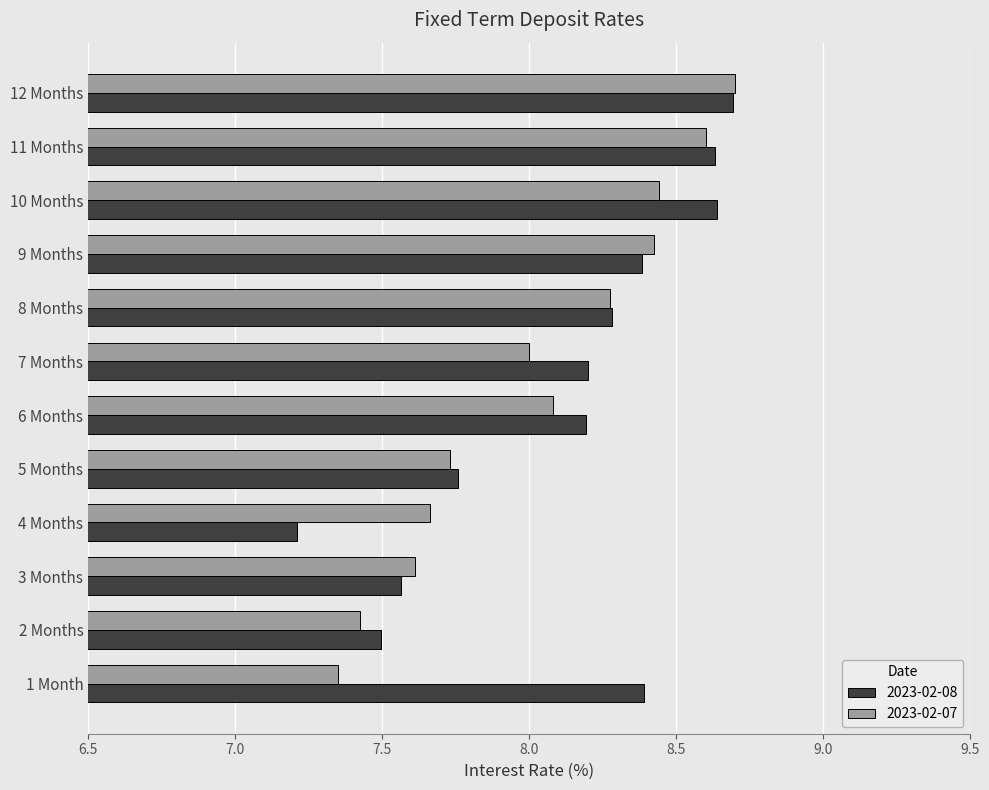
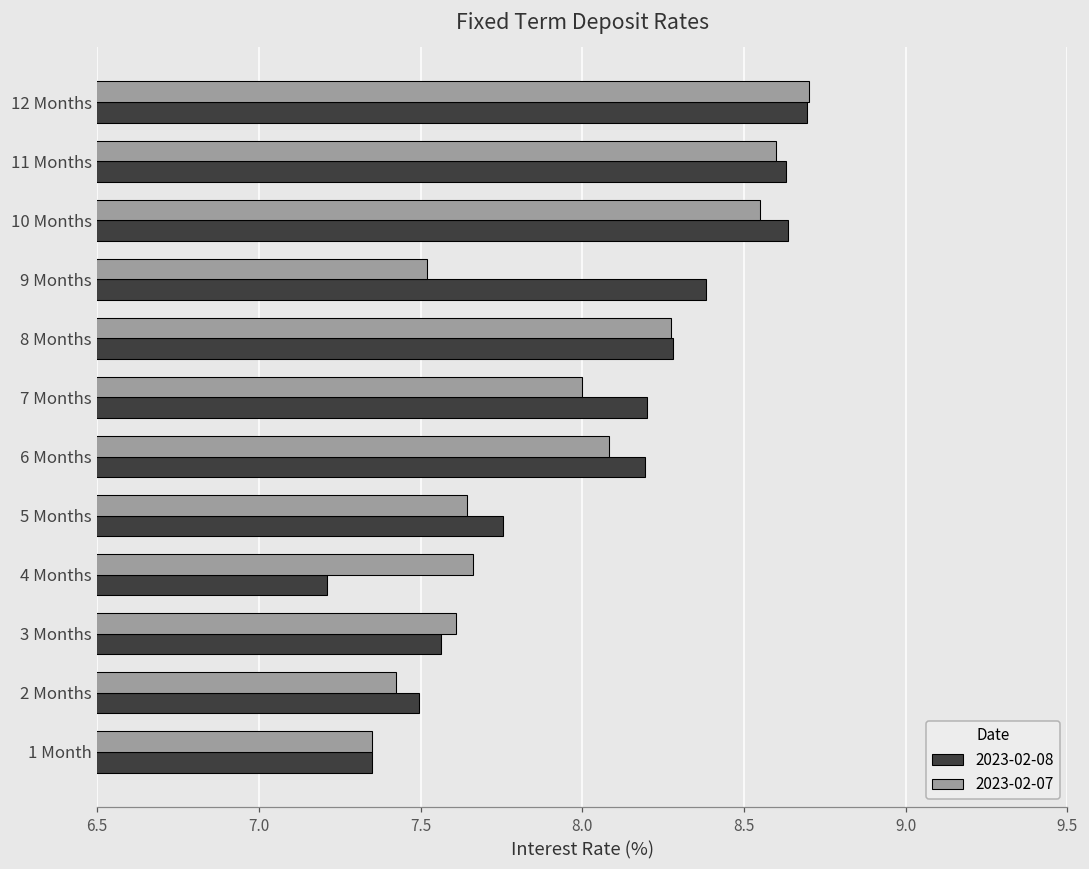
2023-02-07, 10 Months: 8.44 -> 8.55
2023-02-07, 9 Months: 8.43 -> 7.52
2023-02-07, 5 Months: 7.73 -> 7.64
2023-02-08, 1 Month: 8.39 -> 7.35
